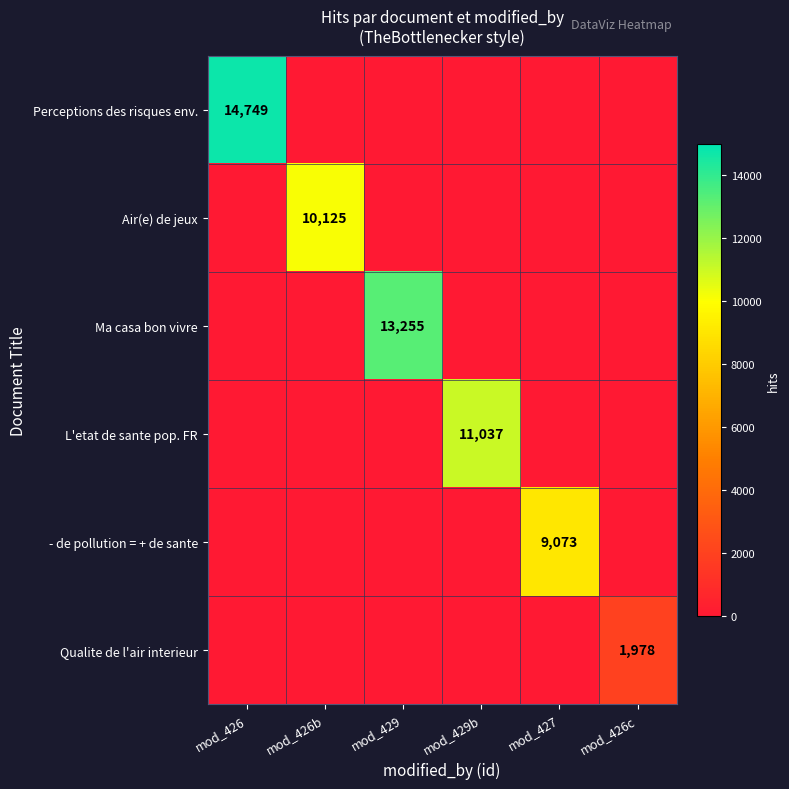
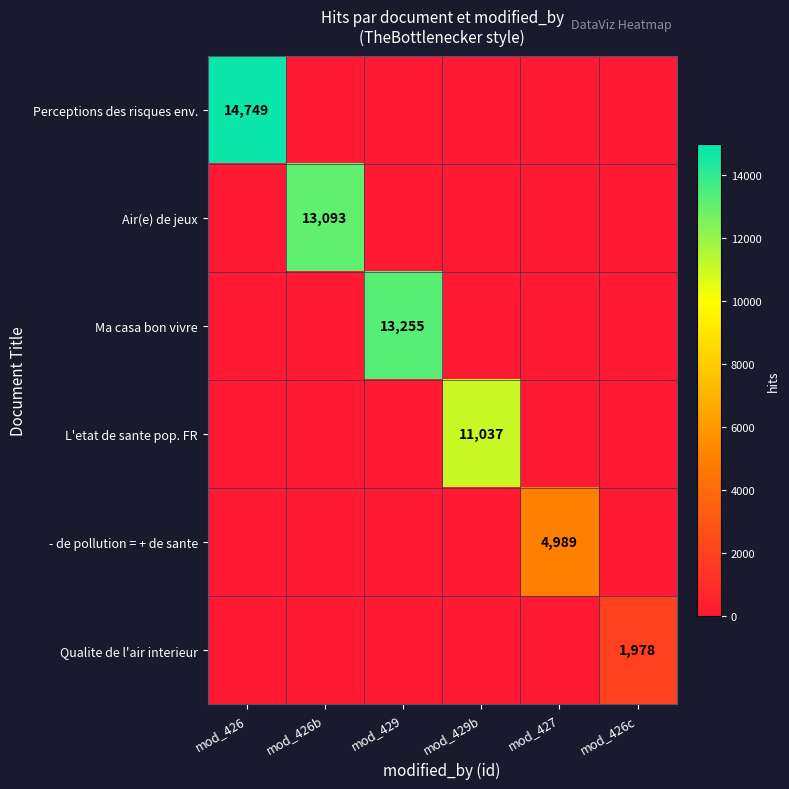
Air(e) de jeux, mod_426b: 10,125 -> 13,093
- de pollution = + de sante, mod_427: 9,073 -> 4,989
